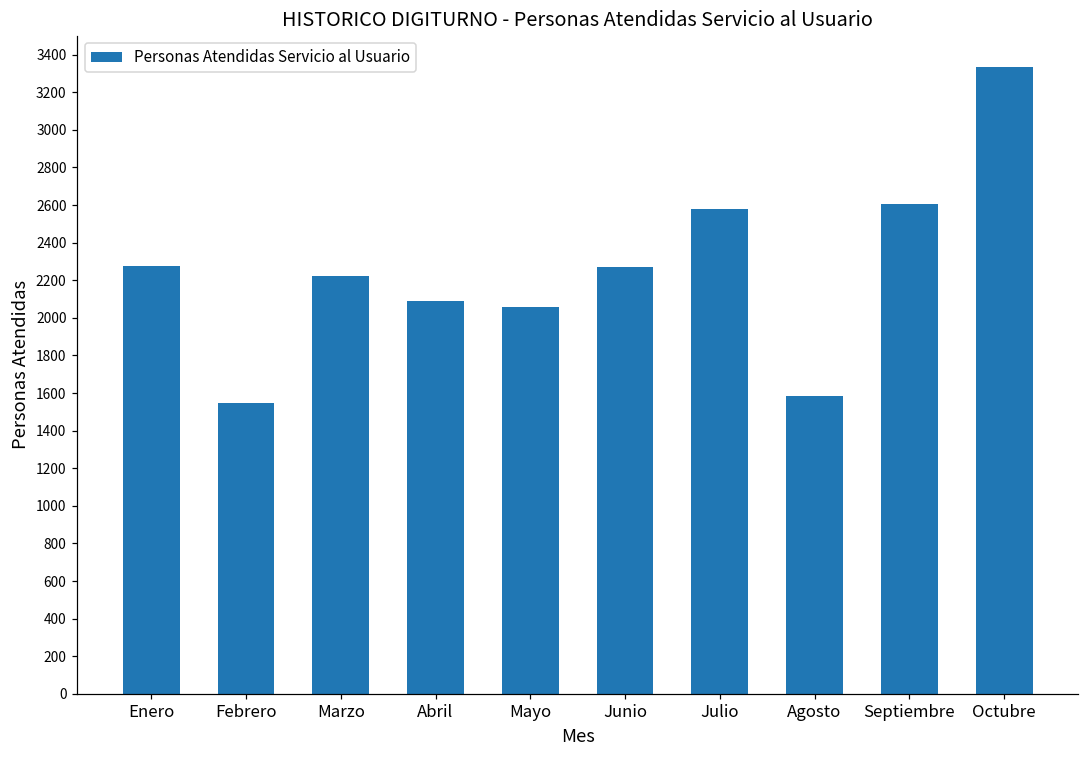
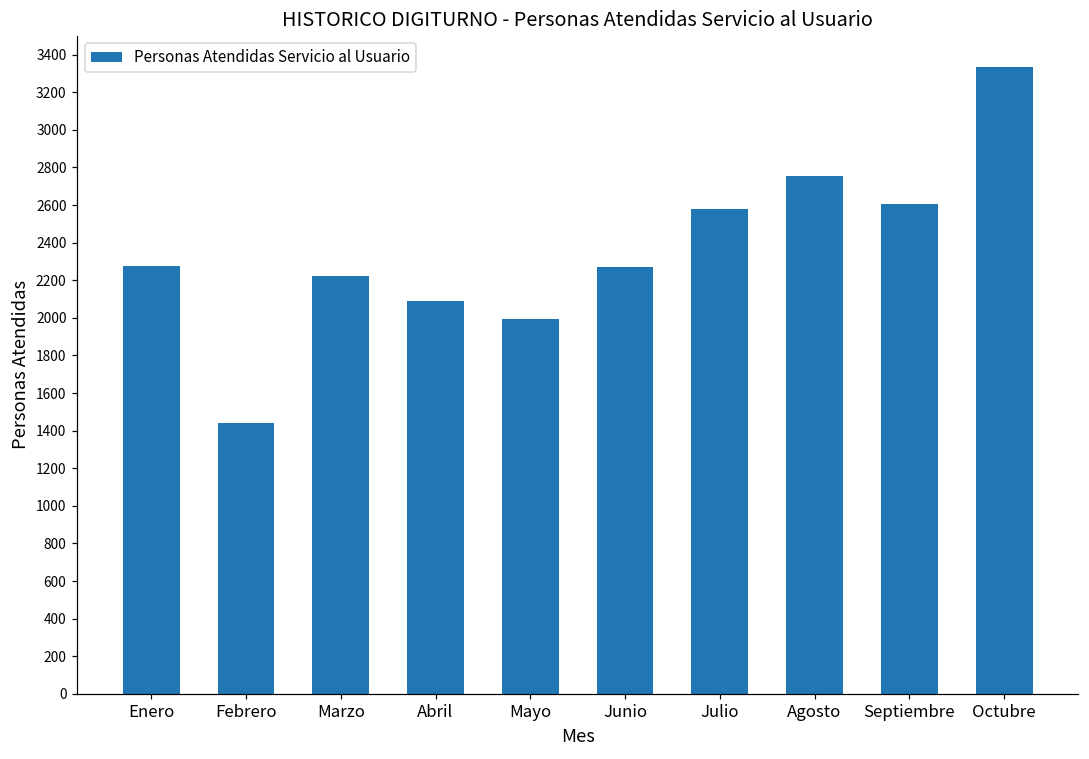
Febrero: 1550 -> 1440
Mayo: 2060 -> 2000
Agosto: 1580 -> 2750
